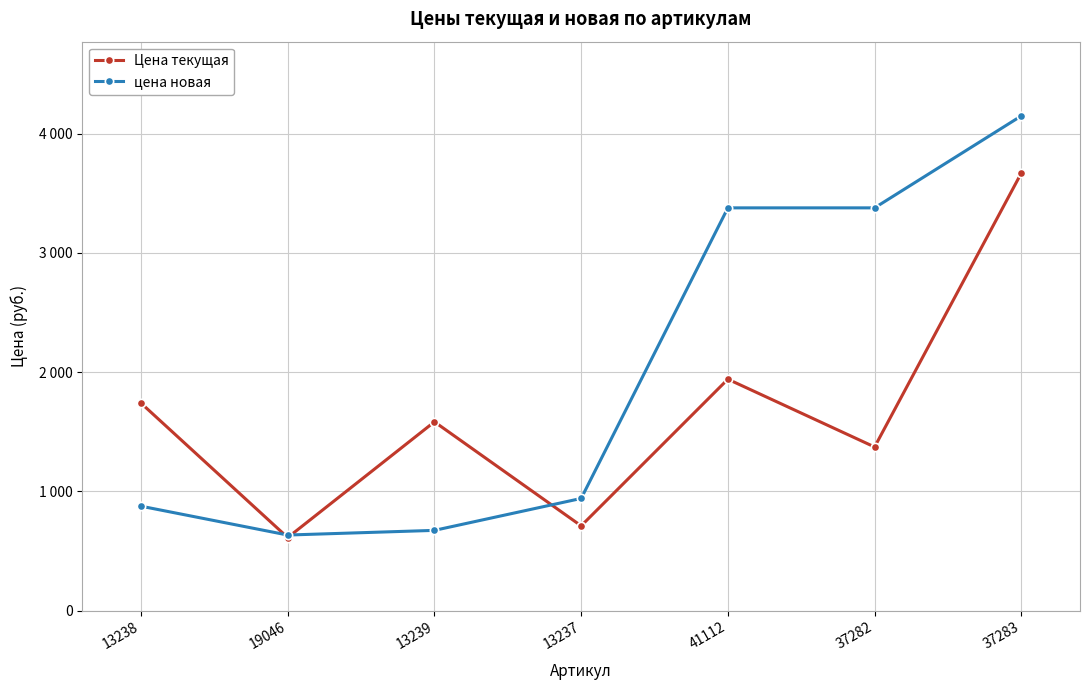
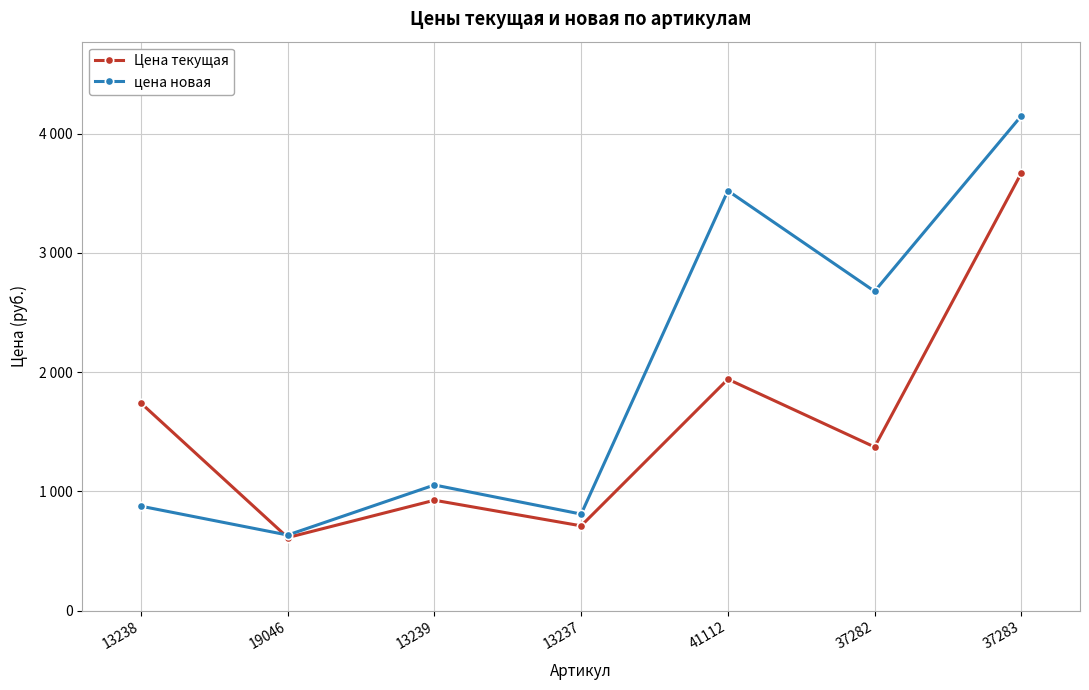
Цена текущая, 13239: 1580 -> 930
цена новая, 13239: 670 -> 1050
цена новая, 13237: 940 -> 810
цена новая, 41112: 3380 -> 3520
цена новая, 37282: 3380 -> 2680
